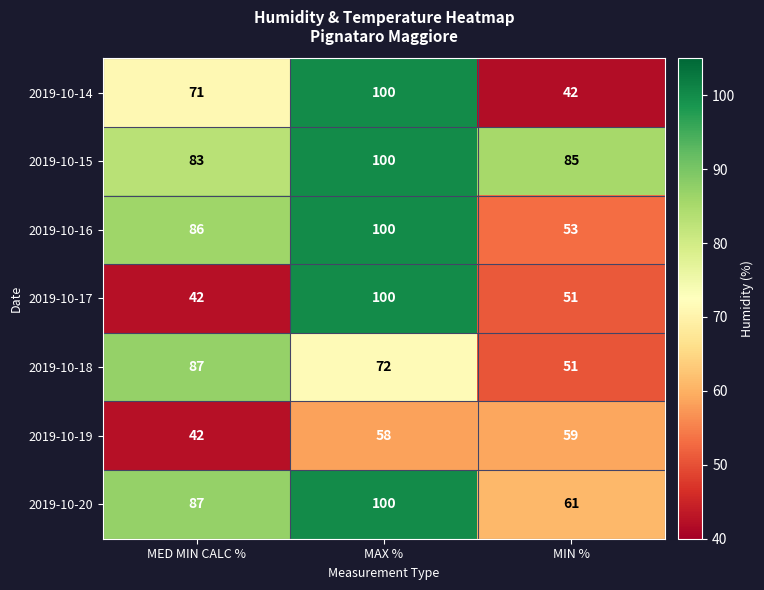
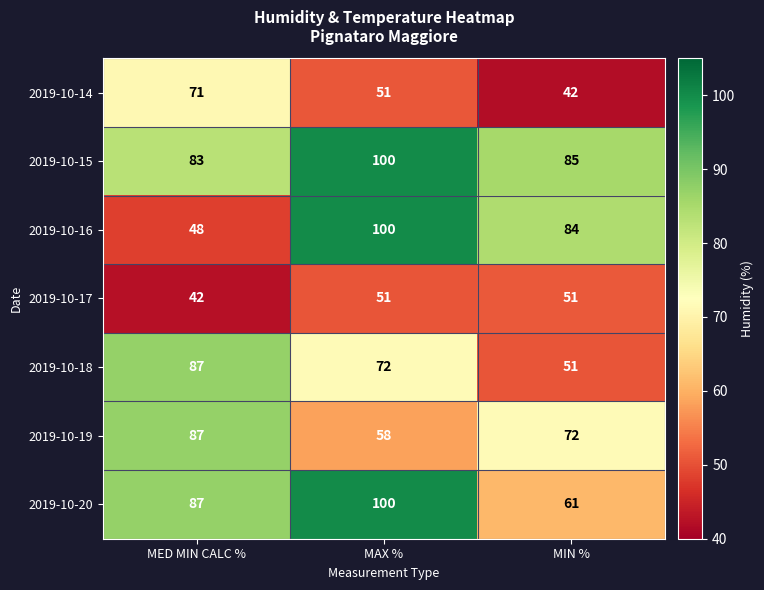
2019-10-14, MAX %: 100 -> 51
2019-10-16, MED MIN CALC %: 86 -> 48
2019-10-16, MIN %: 53 -> 84
2019-10-17, MAX %: 100 -> 51
2019-10-19, MED MIN CALC %: 42 -> 87
2019-10-19, MIN %: 59 -> 72
